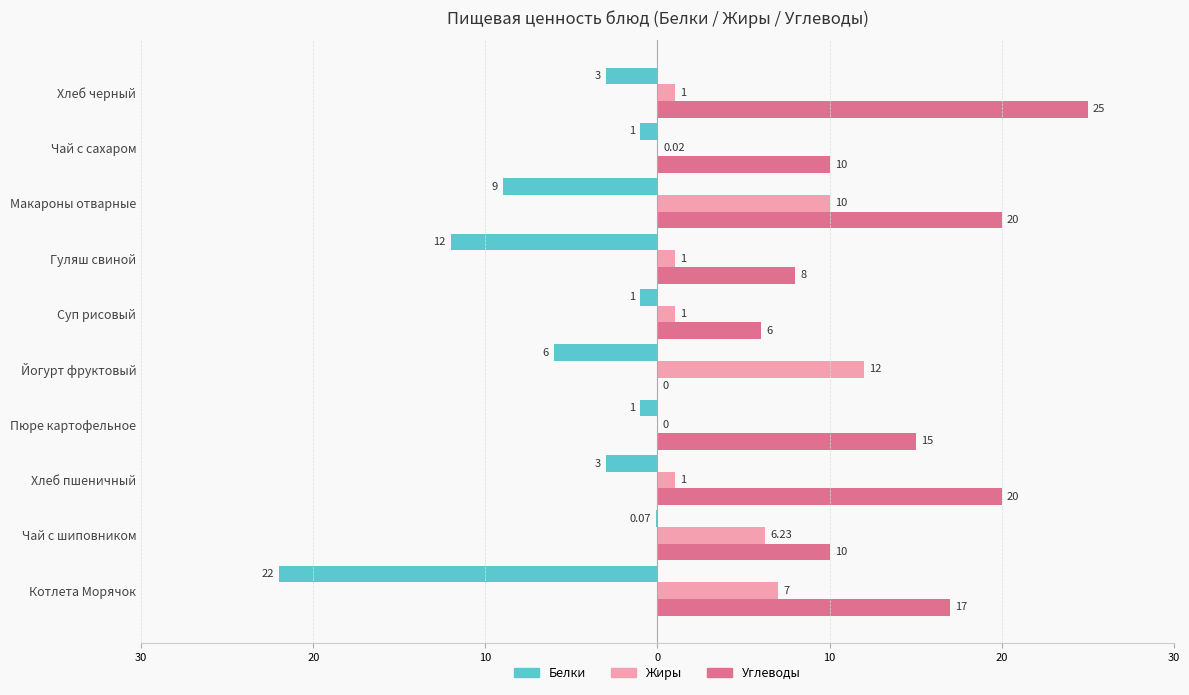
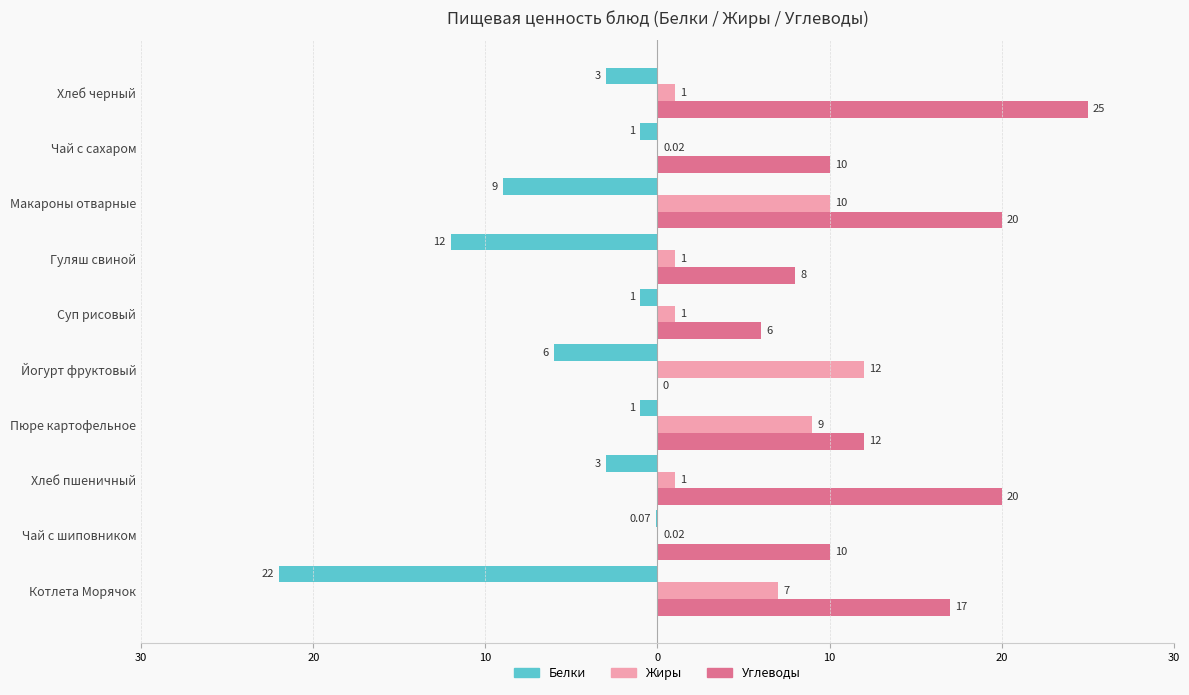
Жиры, Пюре картофельное: 0 -> 9
Углеводы, Пюре картофельное: 15 -> 12
Жиры, Чай с шиповником: 6.23 -> 0.02
